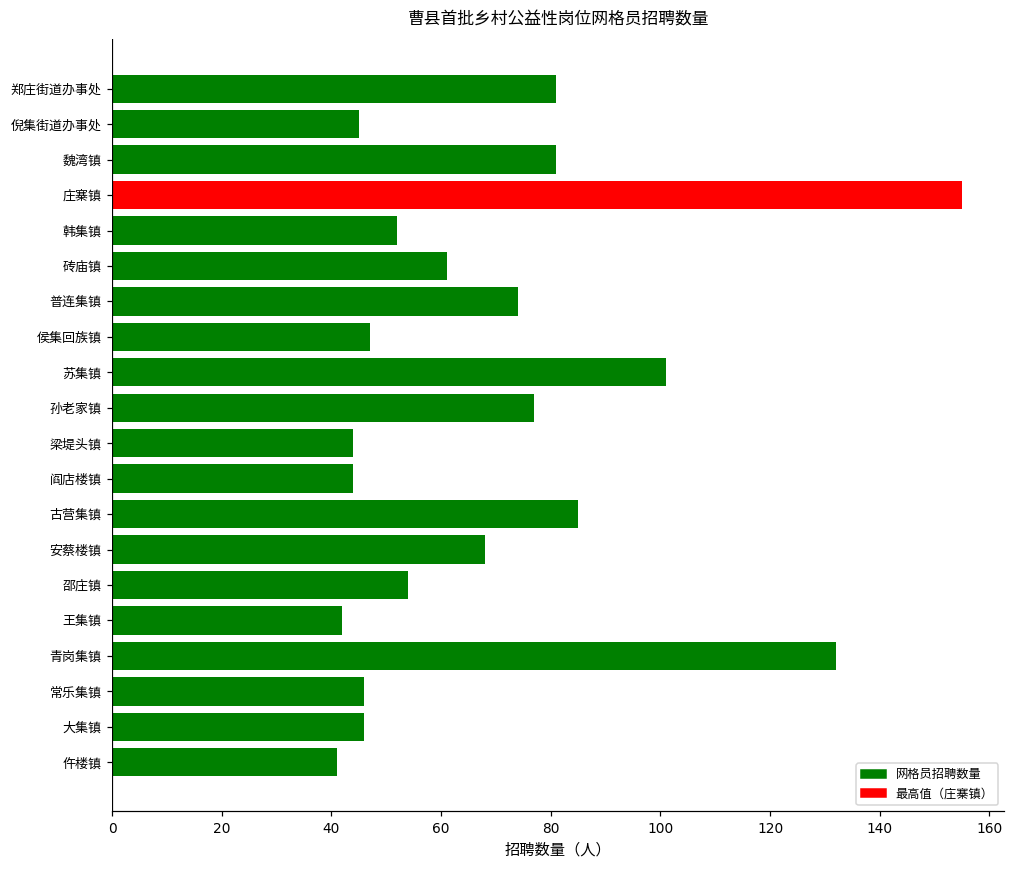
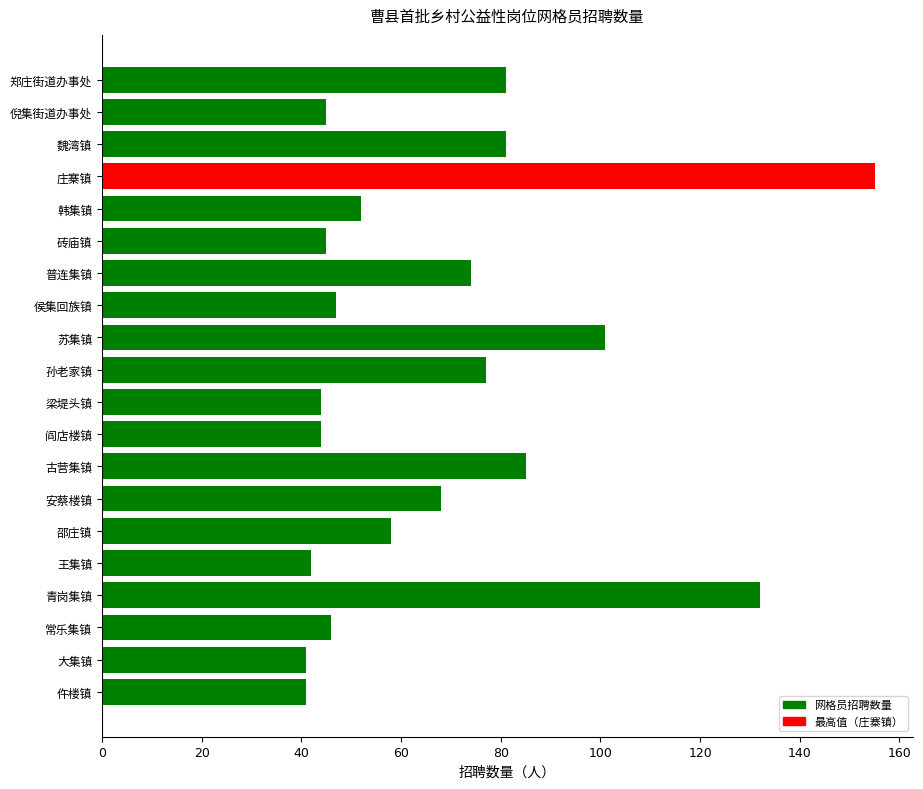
砖庙镇: 61 -> 45
邵庄镇: 54 -> 58
大集镇: 46 -> 41
